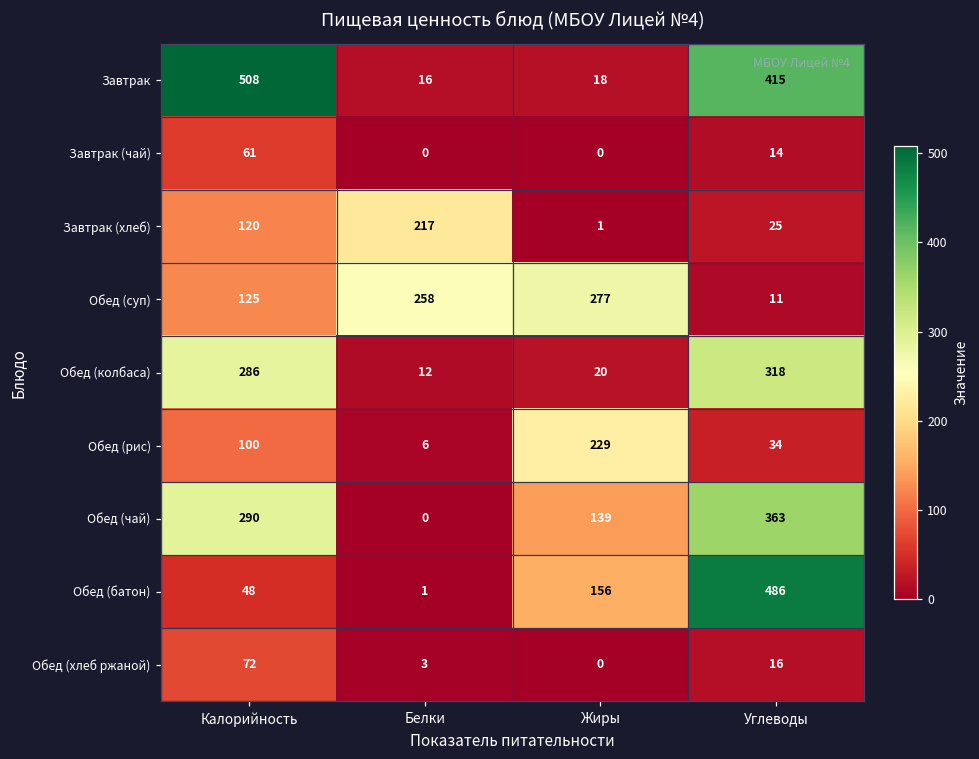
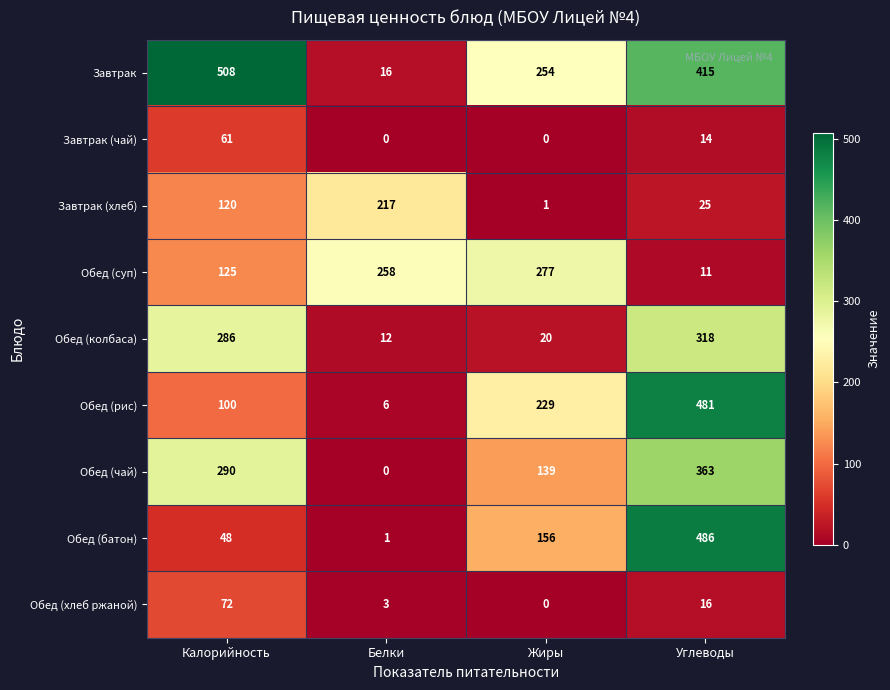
Завтрак, Жиры: 18 -> 254
Обед (рис), Углеводы: 34 -> 481
